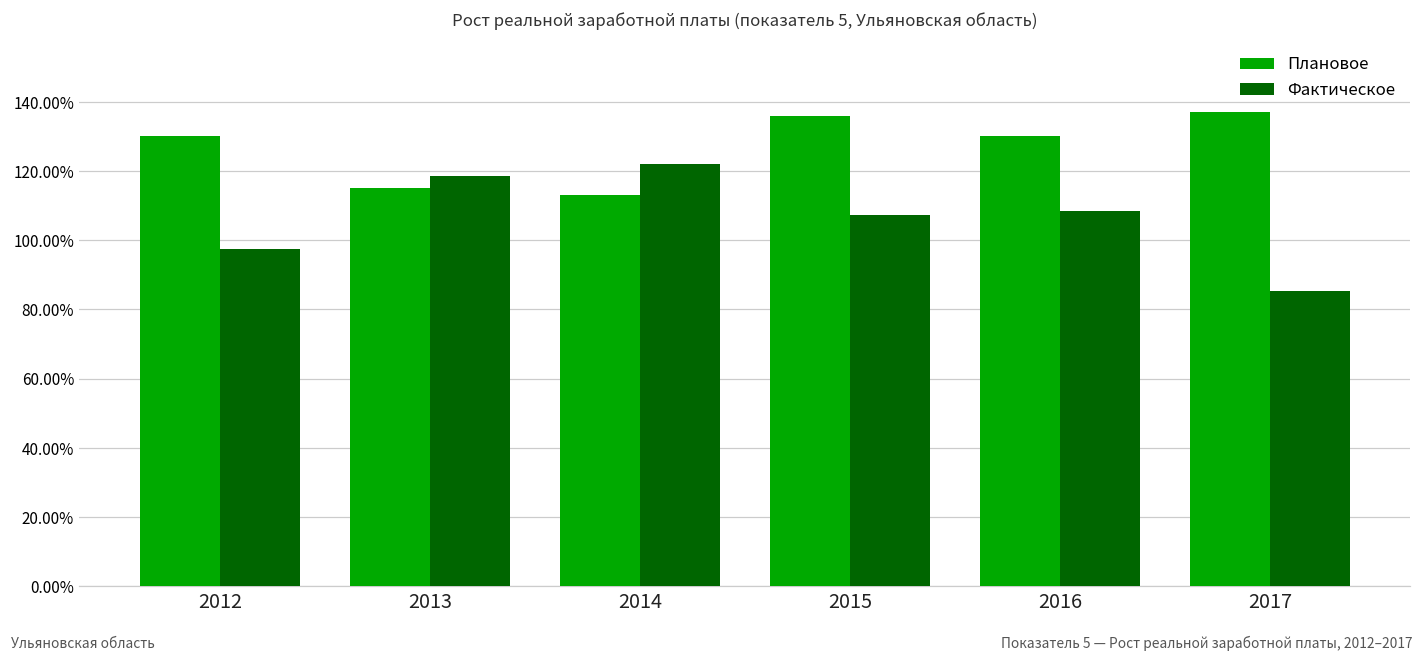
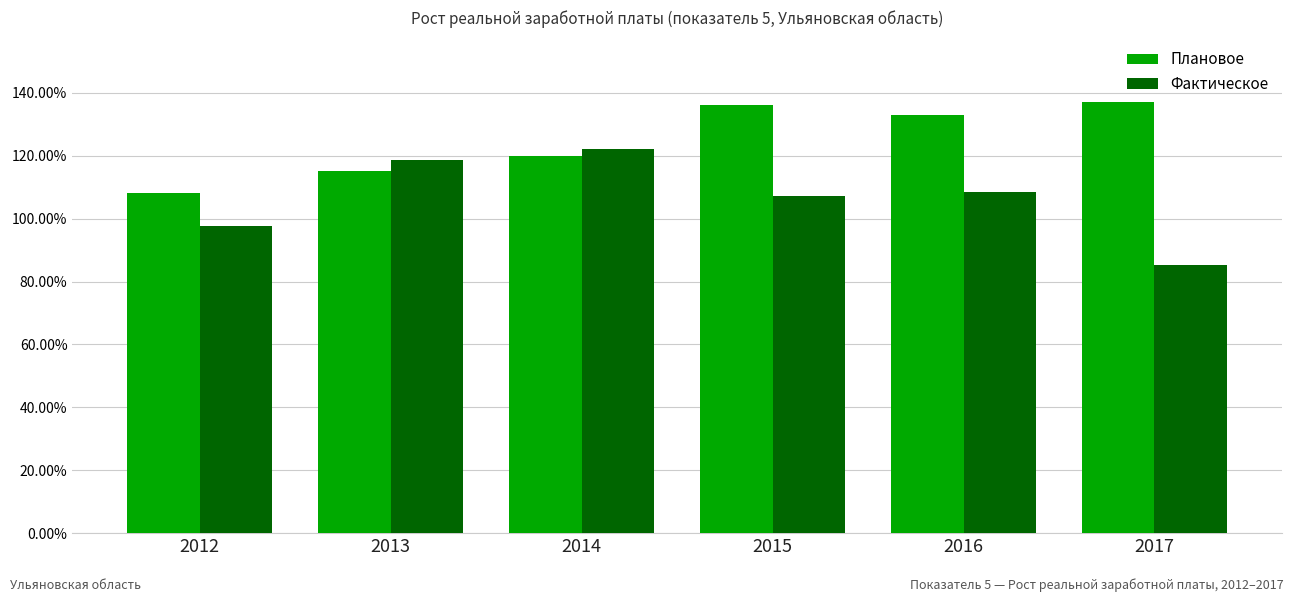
Плановое, 2012: 130% -> 108%
Плановое, 2014: 113% -> 120%
Плановое, 2016: 130% -> 133%
